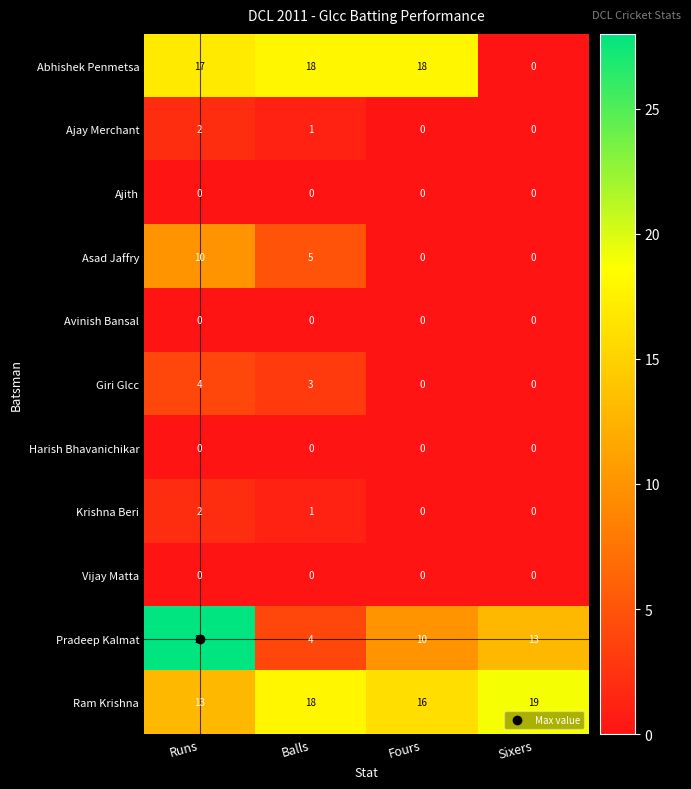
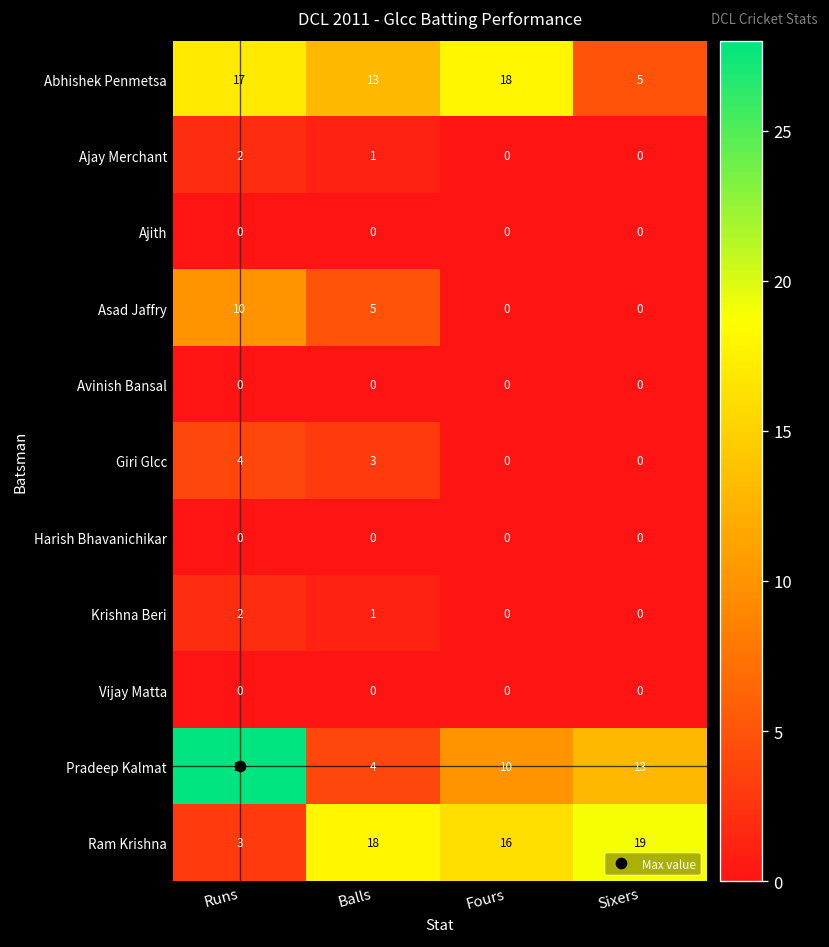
Abhishek Penmetsa, Balls: 18 -> 13
Abhishek Penmetsa, Sixers: 0 -> 5
Ram Krishna, Runs: 13 -> 3
